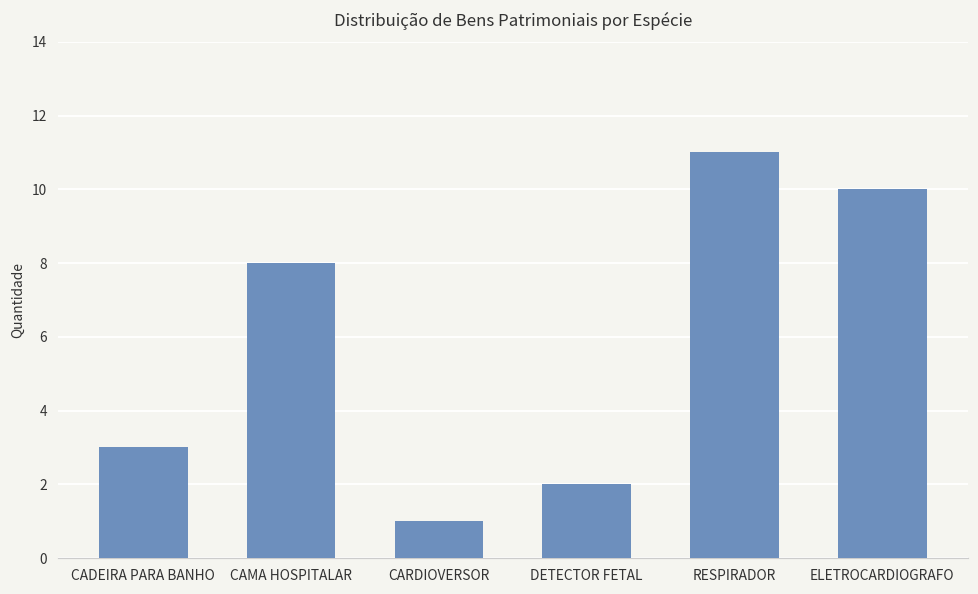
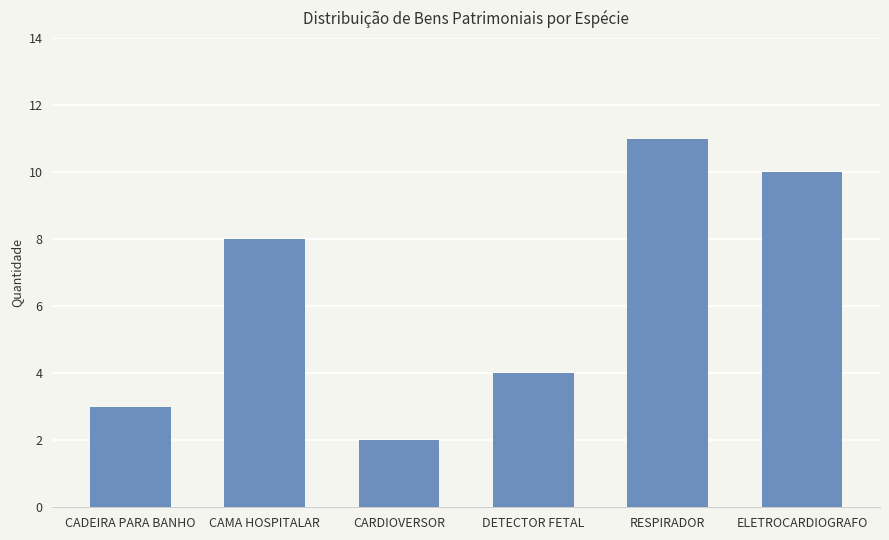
CARDIOVERSOR: 1 -> 2
DETECTOR FETAL: 2 -> 4
